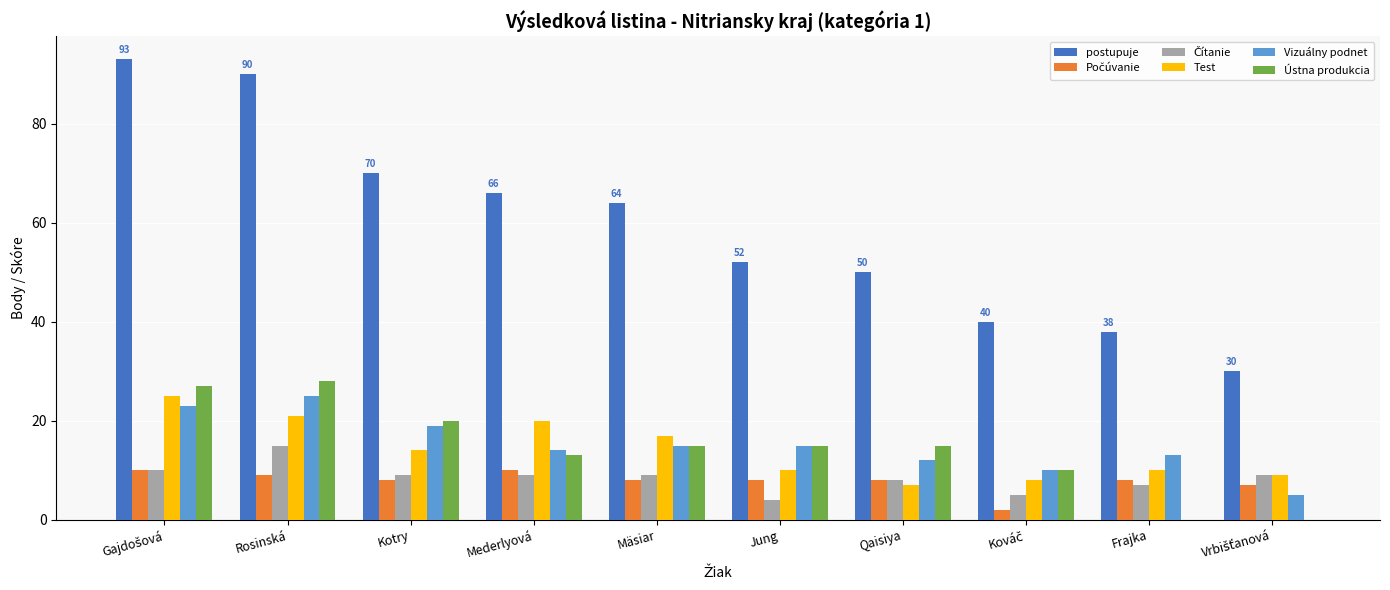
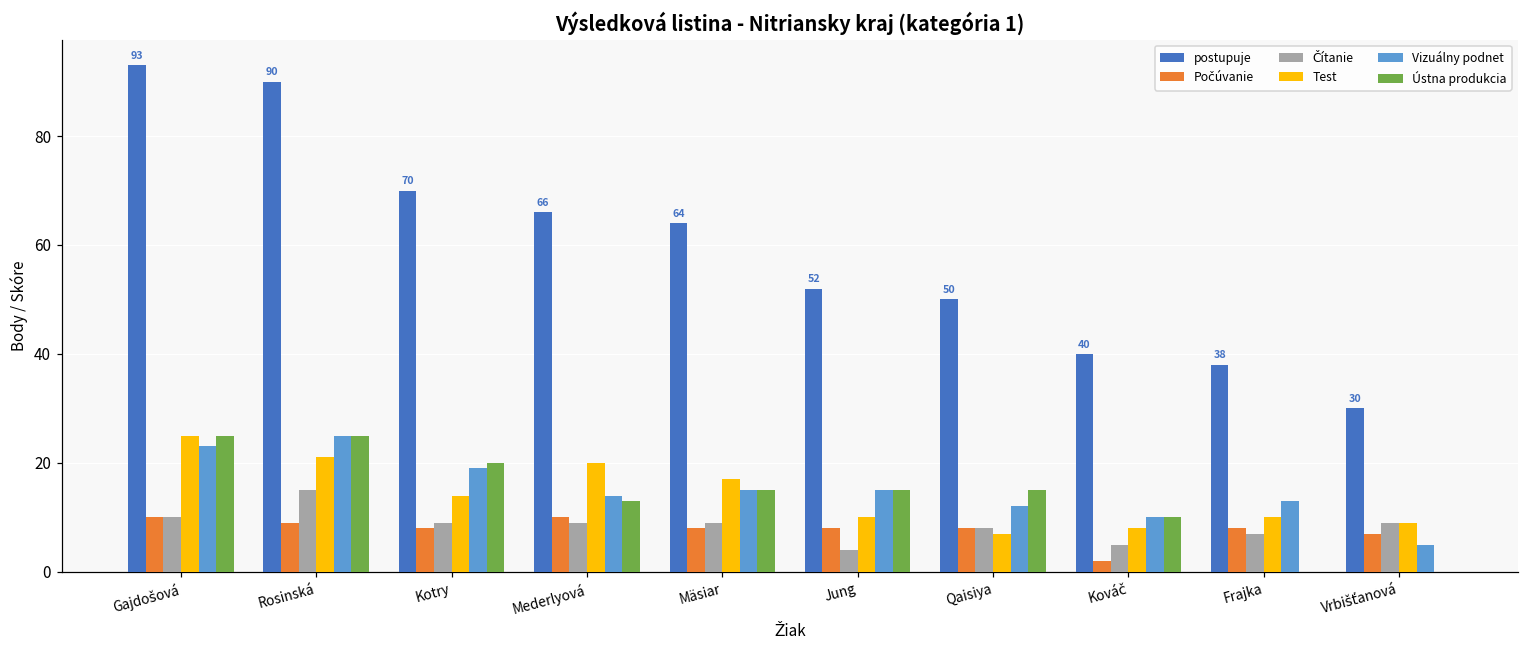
Ústna produkcia, Gajdošová: 27 -> 25
Ústna produkcia, Rosinská: 28 -> 25
